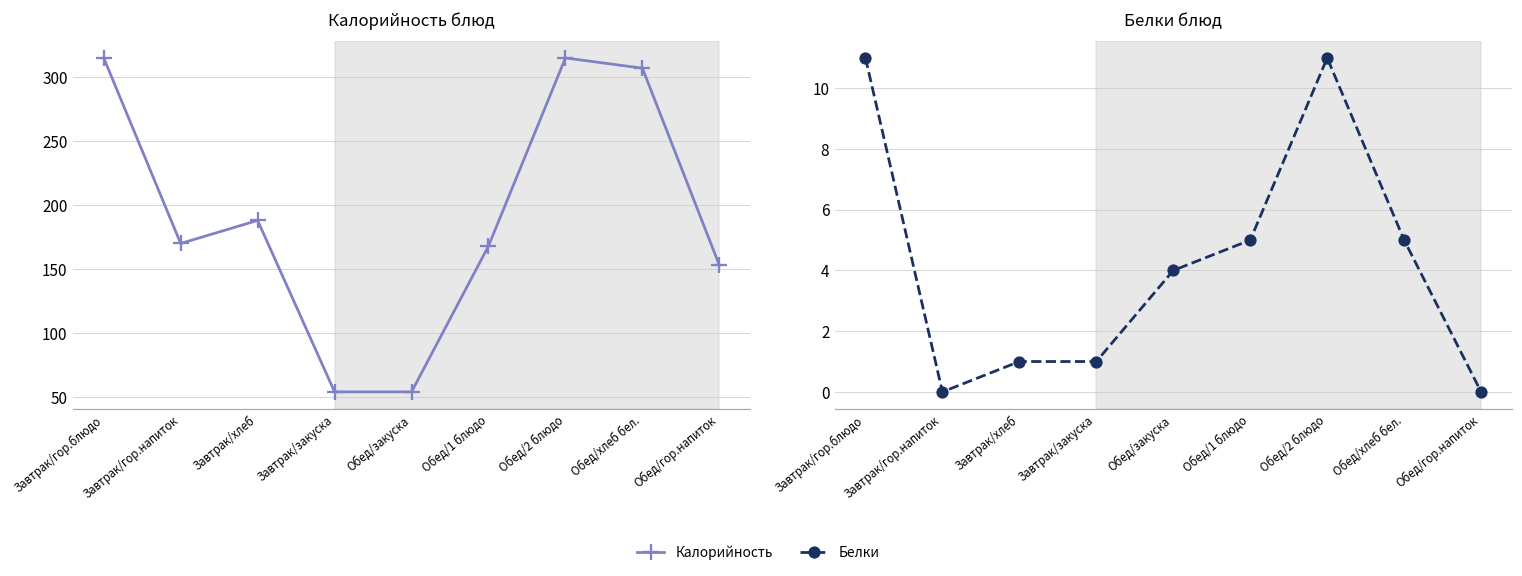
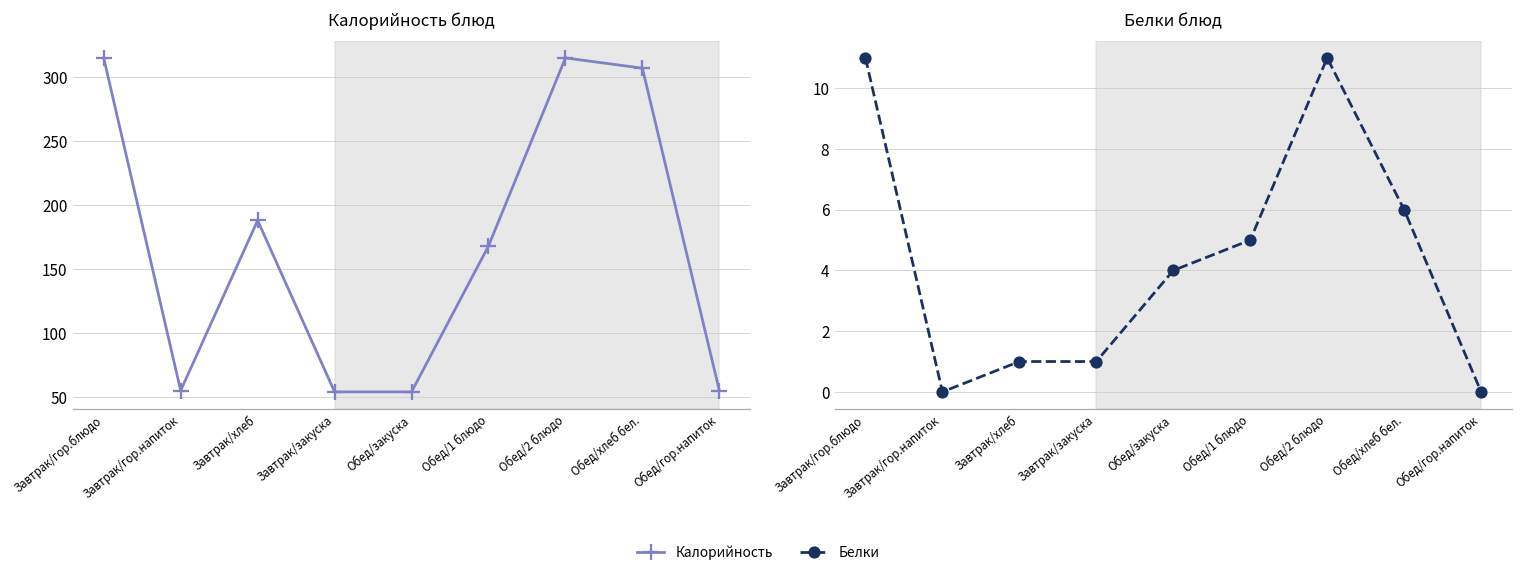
Калорийность блюд, Завтрак/гор.напиток: 170 -> 55
Калорийность блюд, Обед/гор.напиток: 153 -> 55
Белки блюд, Обед/хлеб бел.: 5 -> 6
